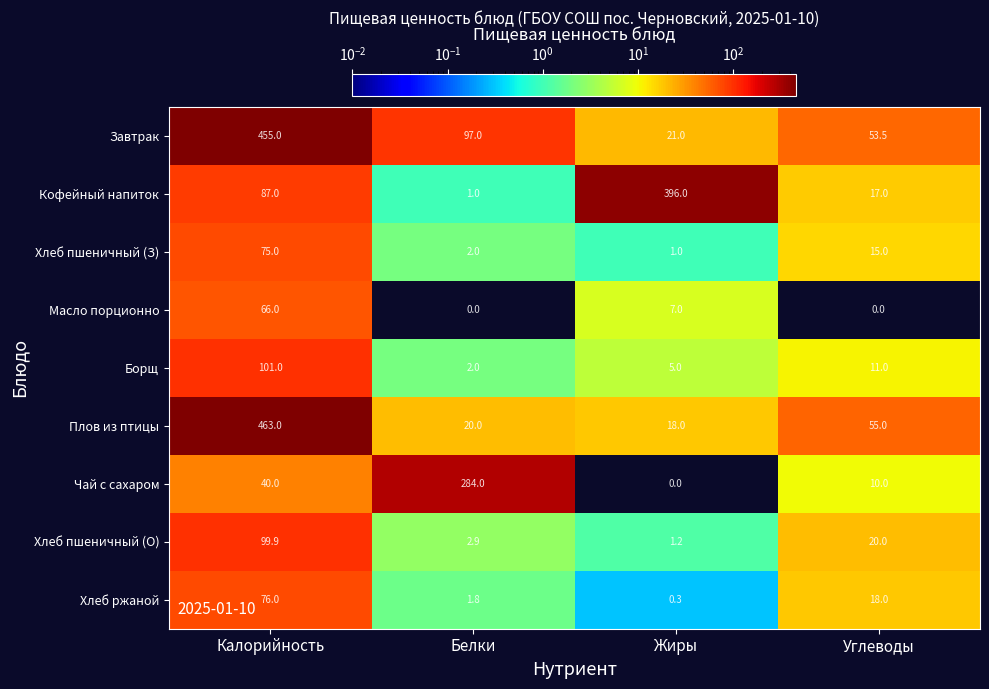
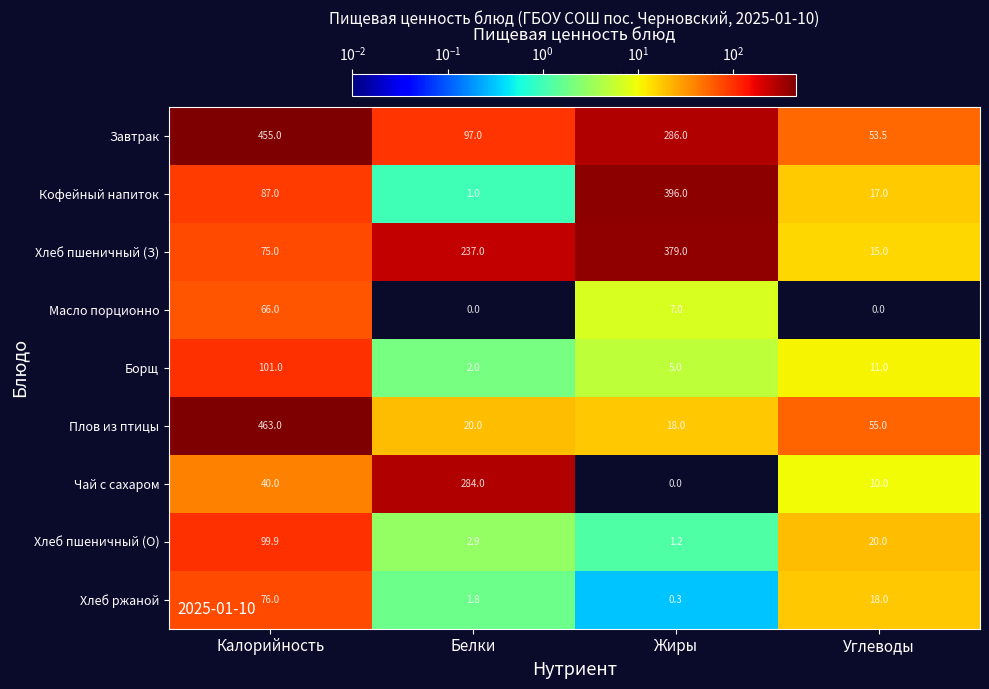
Завтрак, Жиры: 21.0 -> 286.0
Хлеб пшеничный (З), Белки: 2.0 -> 237.0
Хлеб пшеничный (З), Жиры: 1.0 -> 379.0
